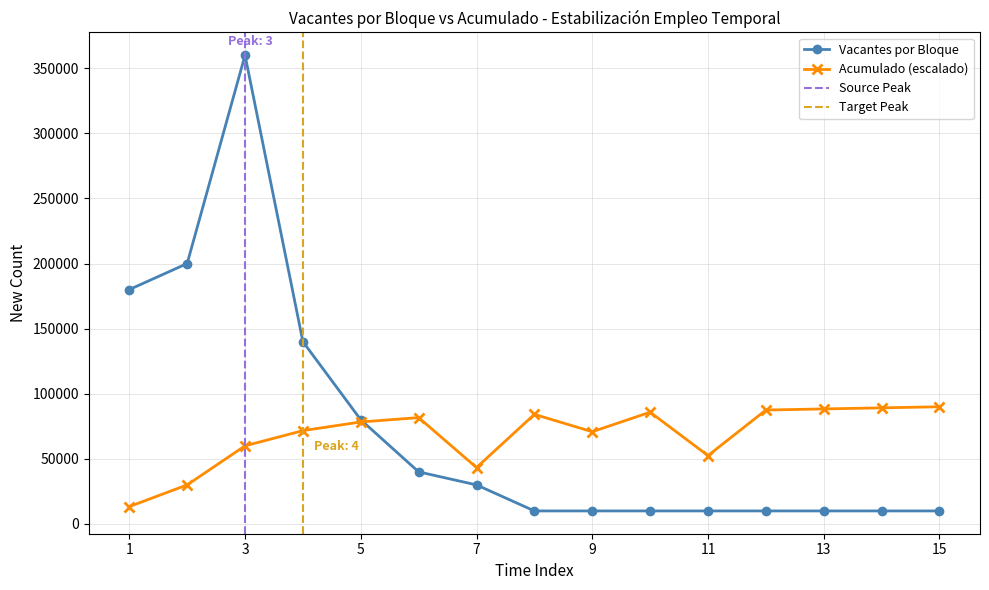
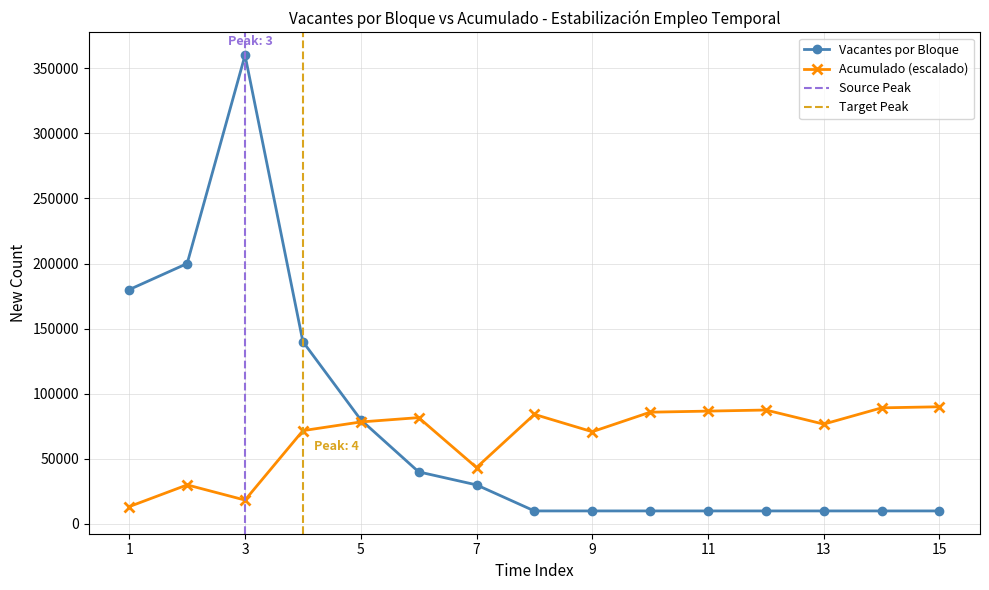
Acumulado (escalado), 3: 60000 -> 18000
Acumulado (escalado), 11: 52000 -> 87000
Acumulado (escalado), 13: 88000 -> 77000
